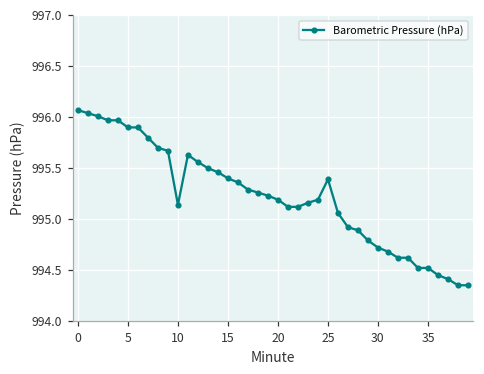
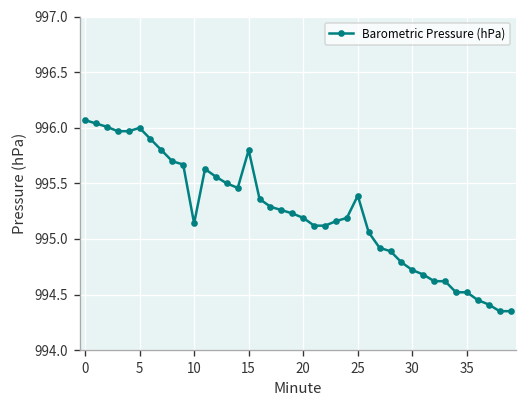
5: 995.9 -> 996.0
15: 995.4 -> 995.8
